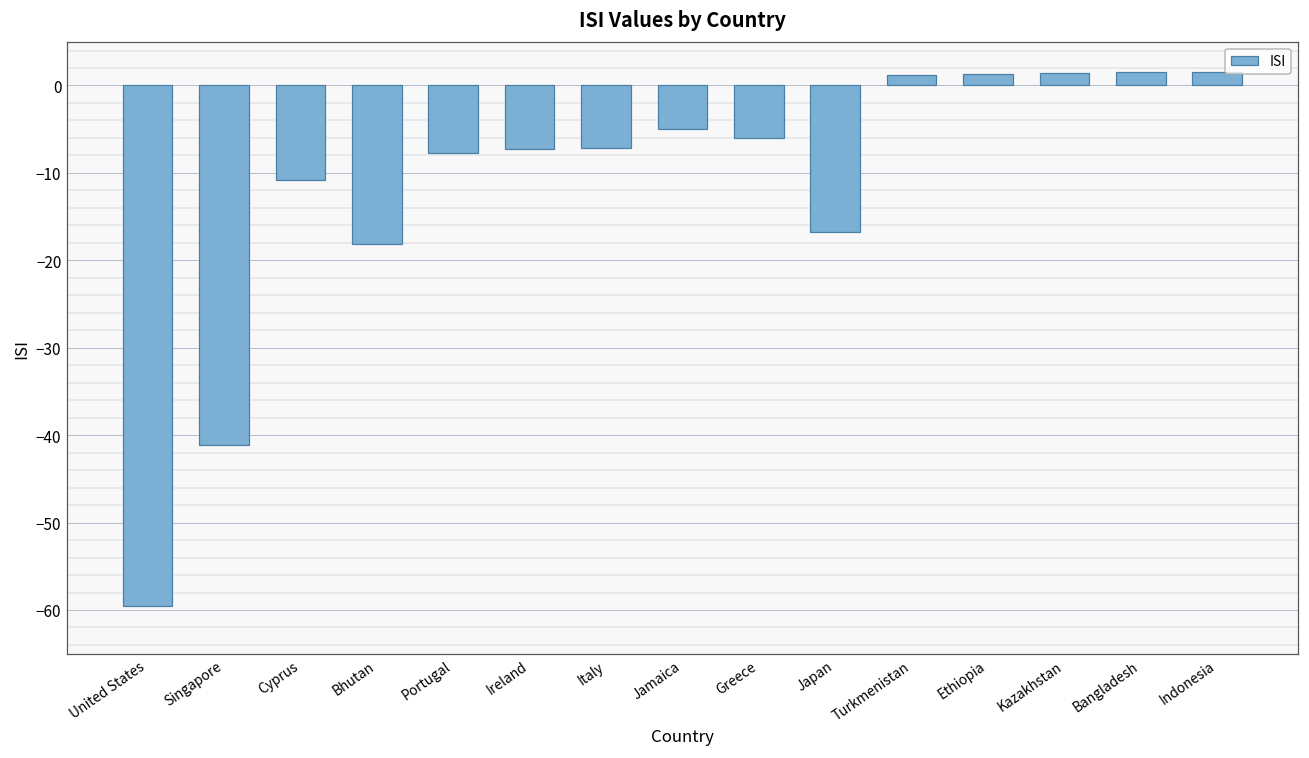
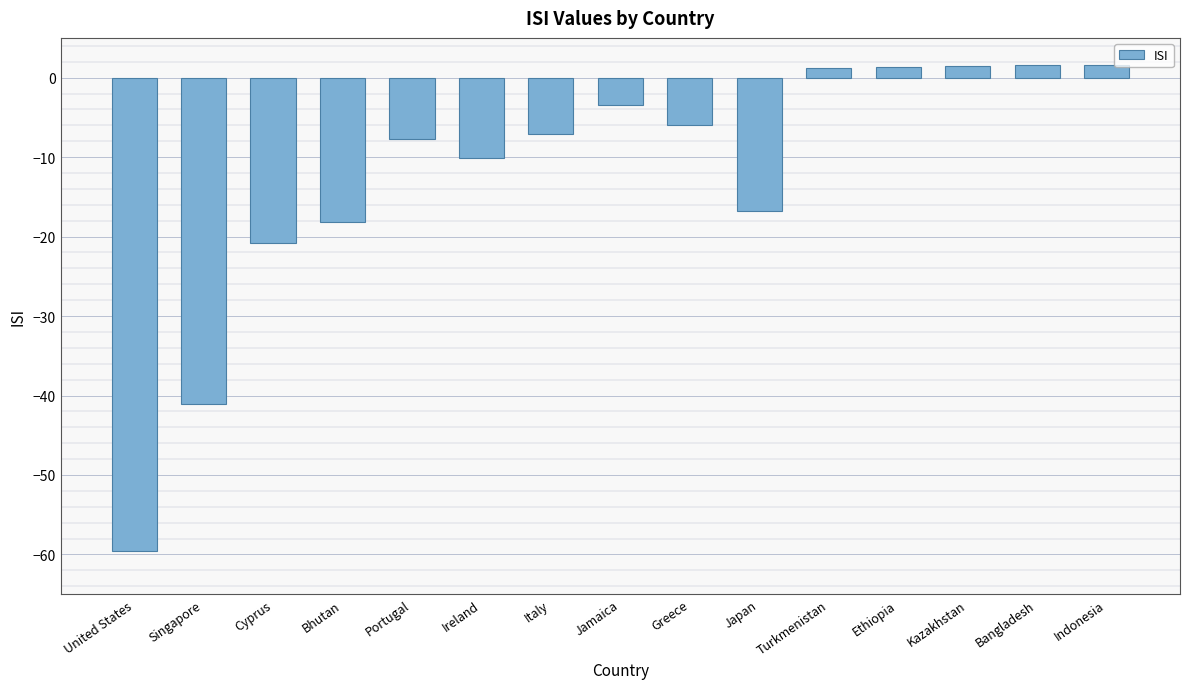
Cyprus: -11 -> -21
Ireland: -7 -> -10
Jamaica: -5 -> -3
